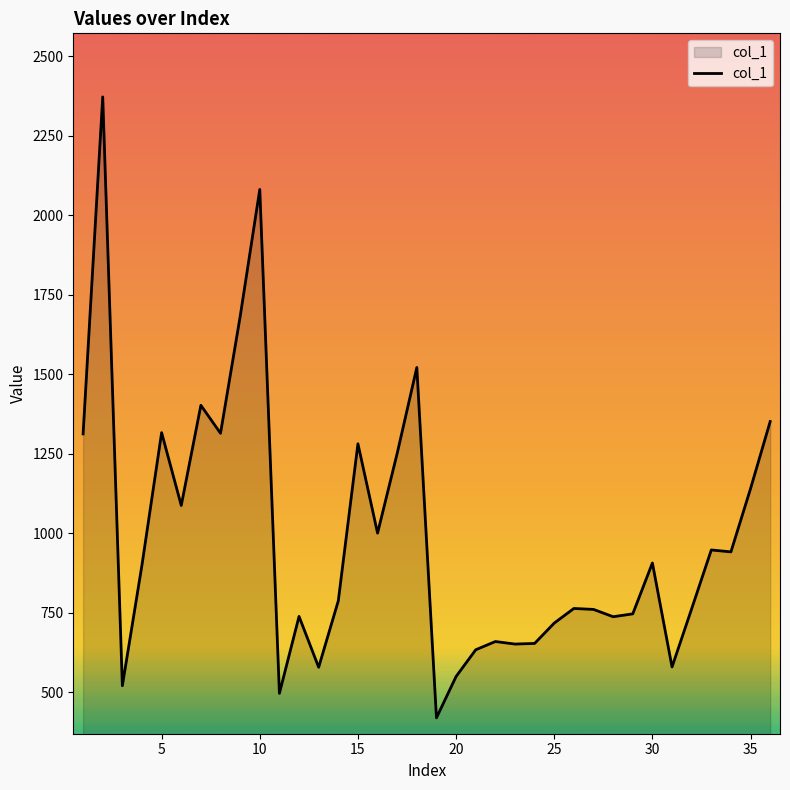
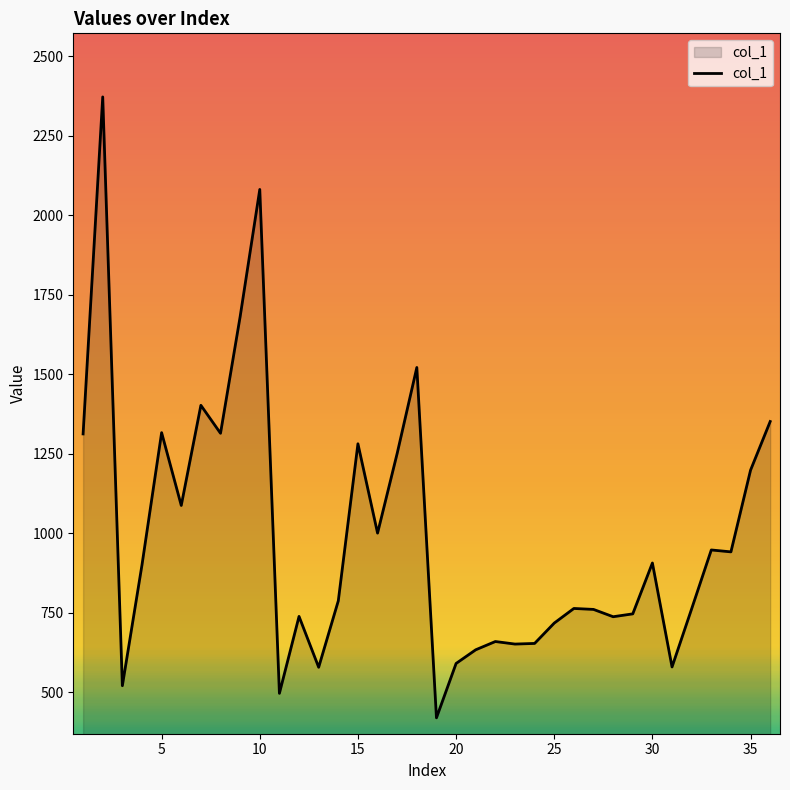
20: 550 -> 590
35: 1140 -> 1200
